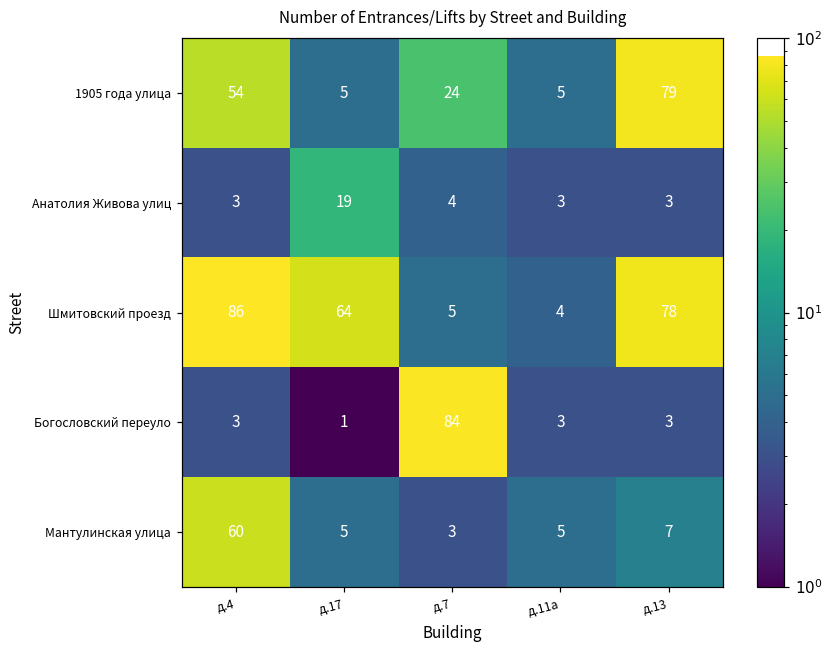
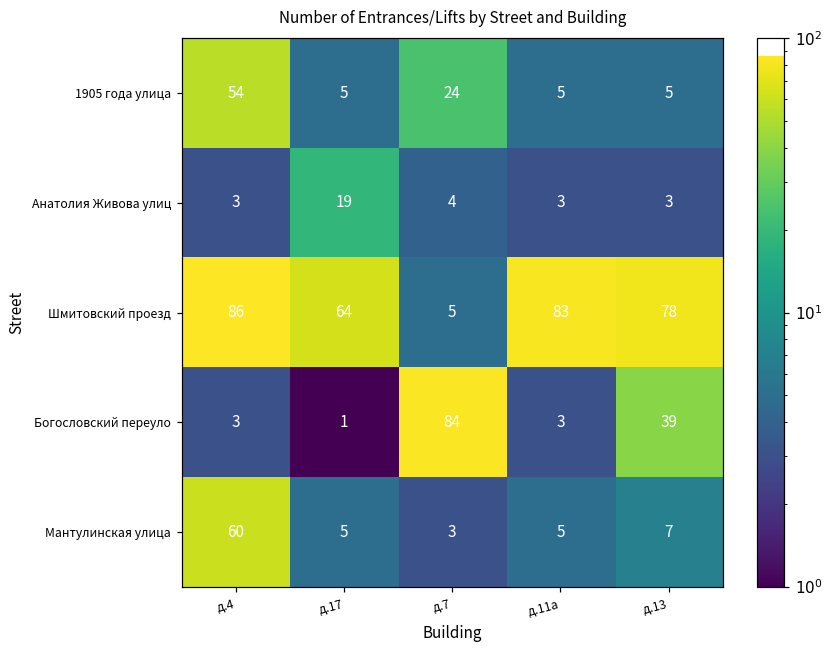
1905 года улица, д.13: 79 -> 5
Шмитовский проезд, д.11а: 4 -> 83
Богословский переуло, д.13: 3 -> 39
